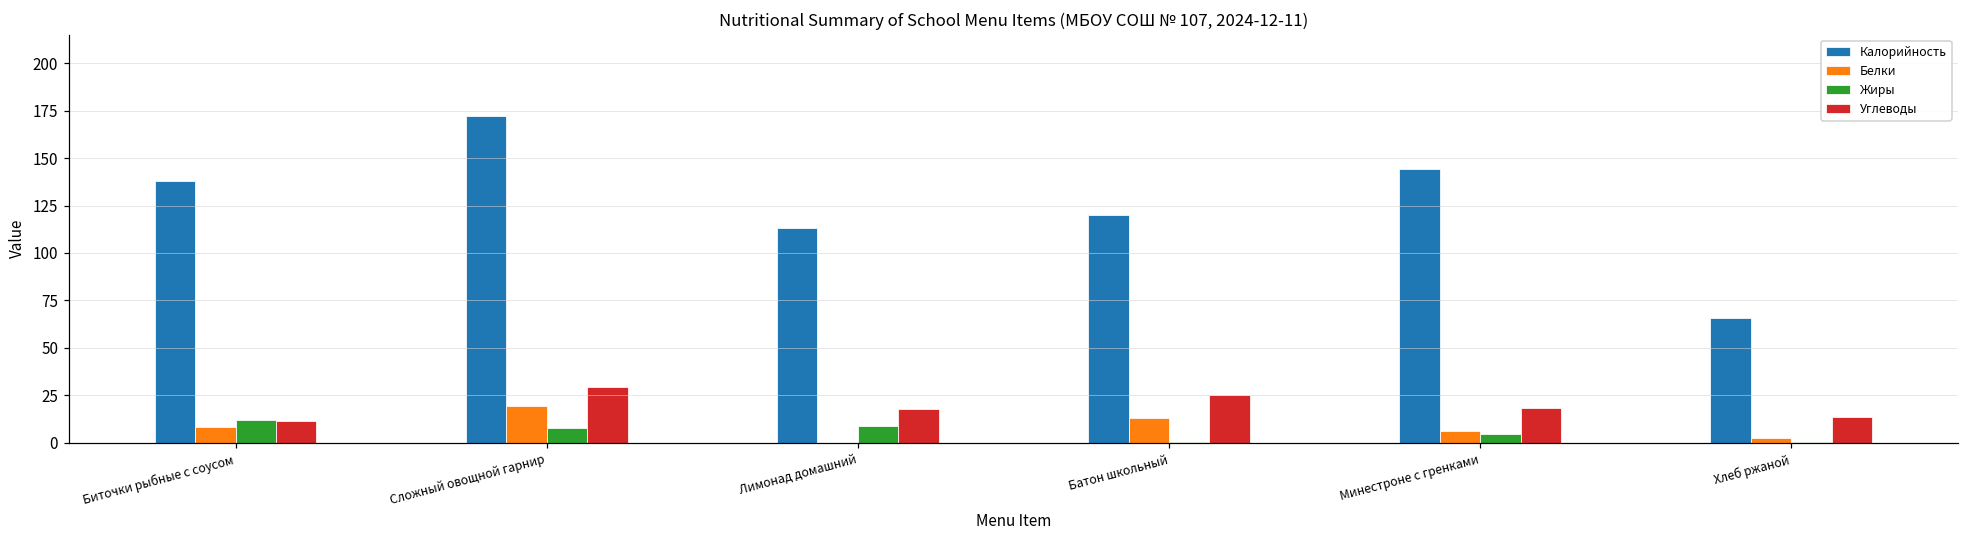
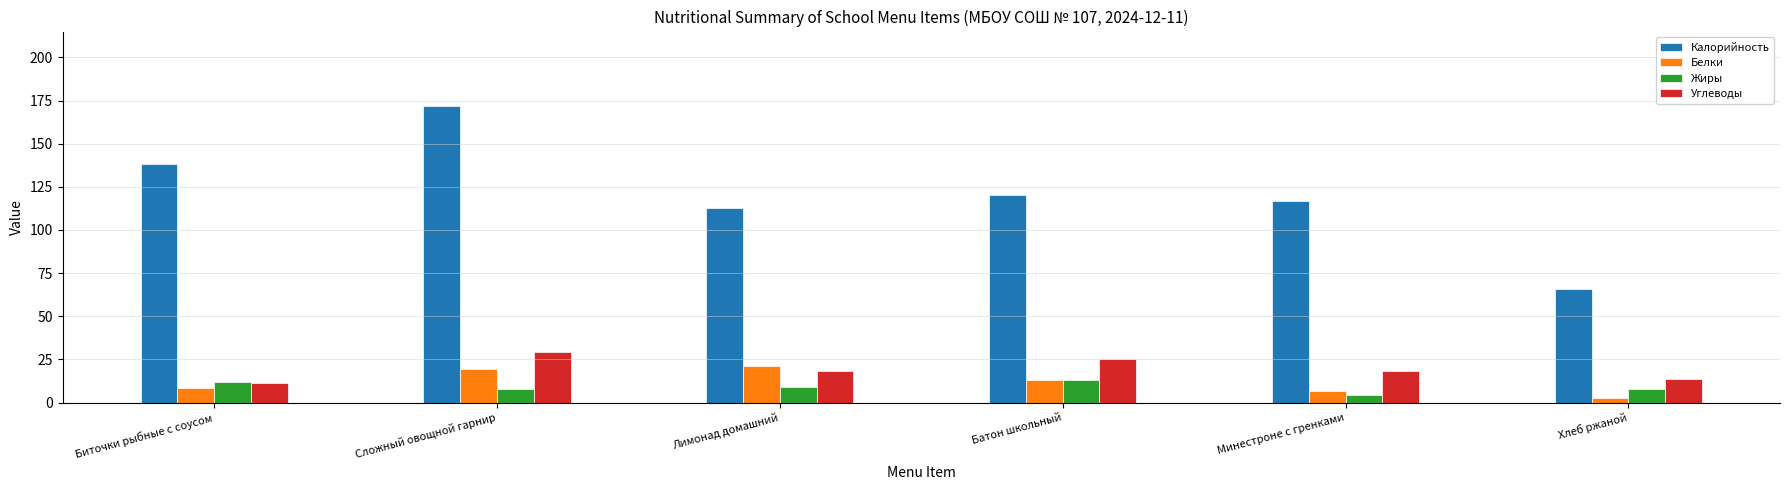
Белки, Лимонад домашний: 0 -> 21
Жиры, Батон школьный: 1 -> 13
Калорийность, Минестроне с гренками: 144 -> 117
Жиры, Хлеб ржаной: 0 -> 8
